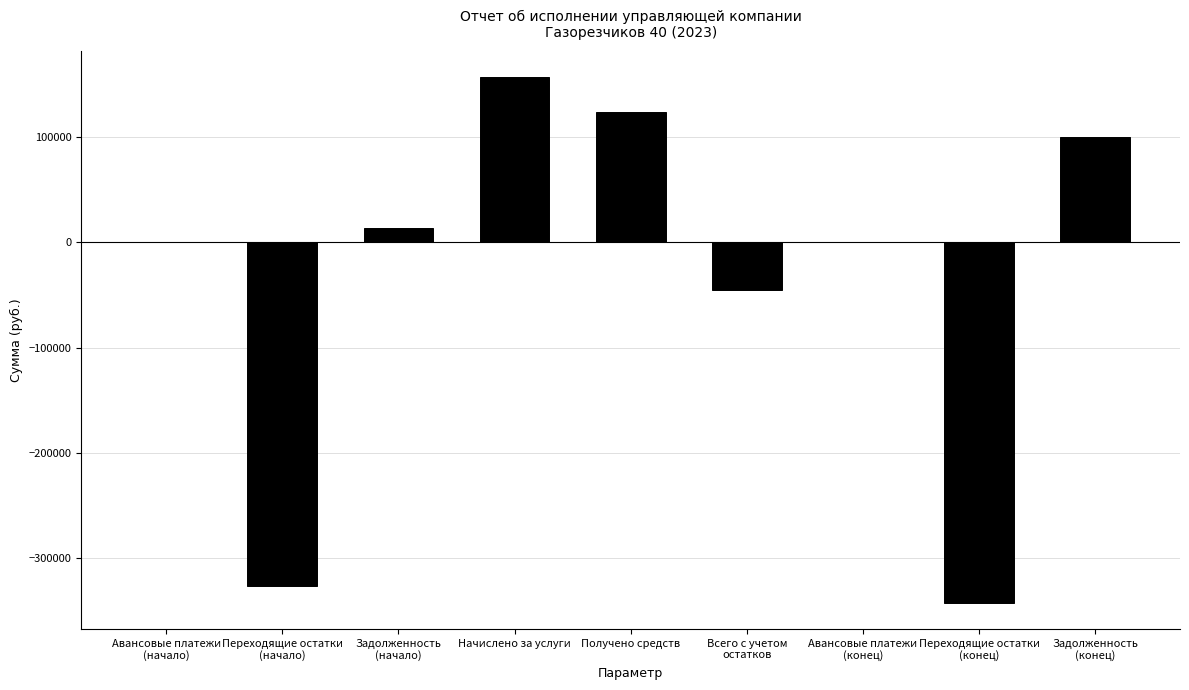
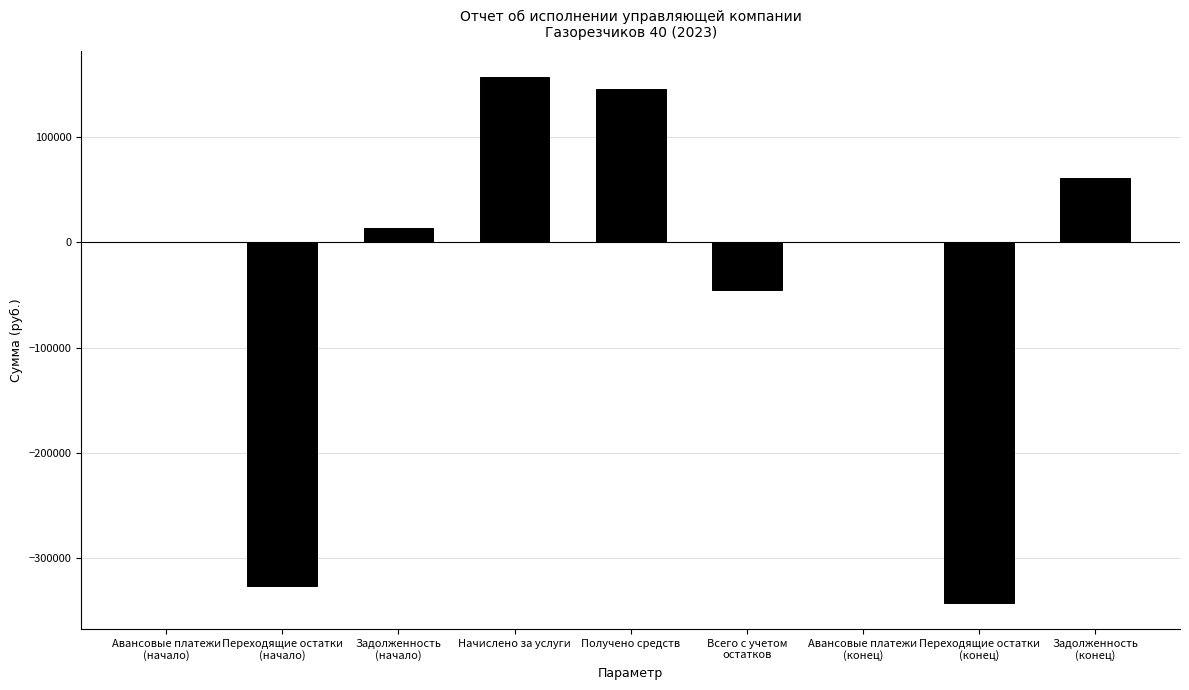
Получено средств: 124000 -> 145000
Задолженность (конец): 100000 -> 61000
